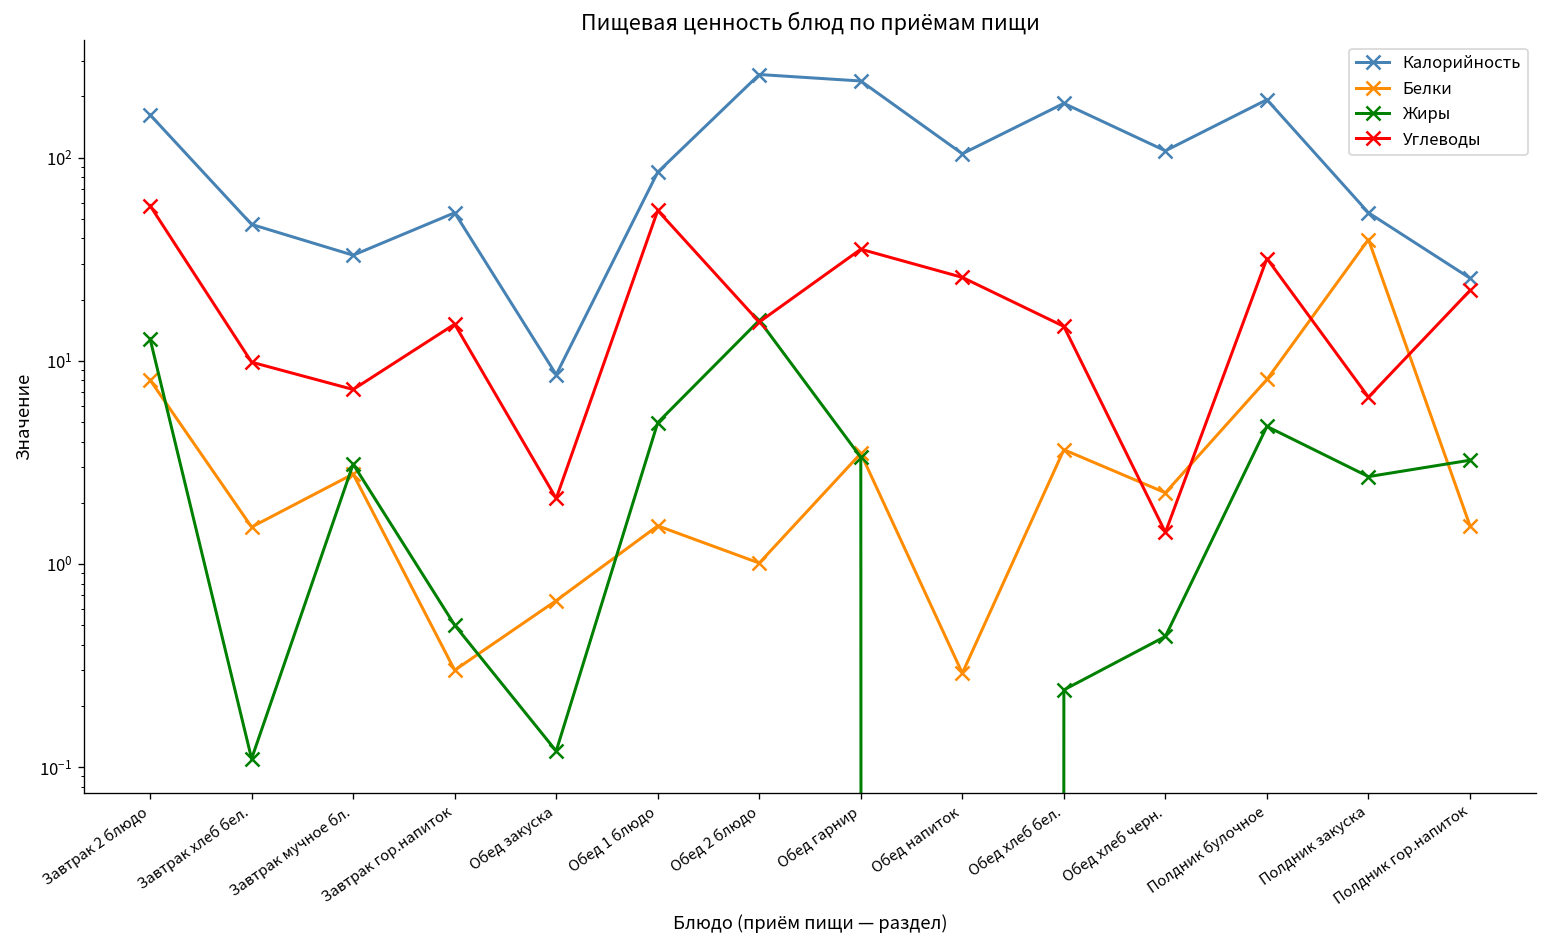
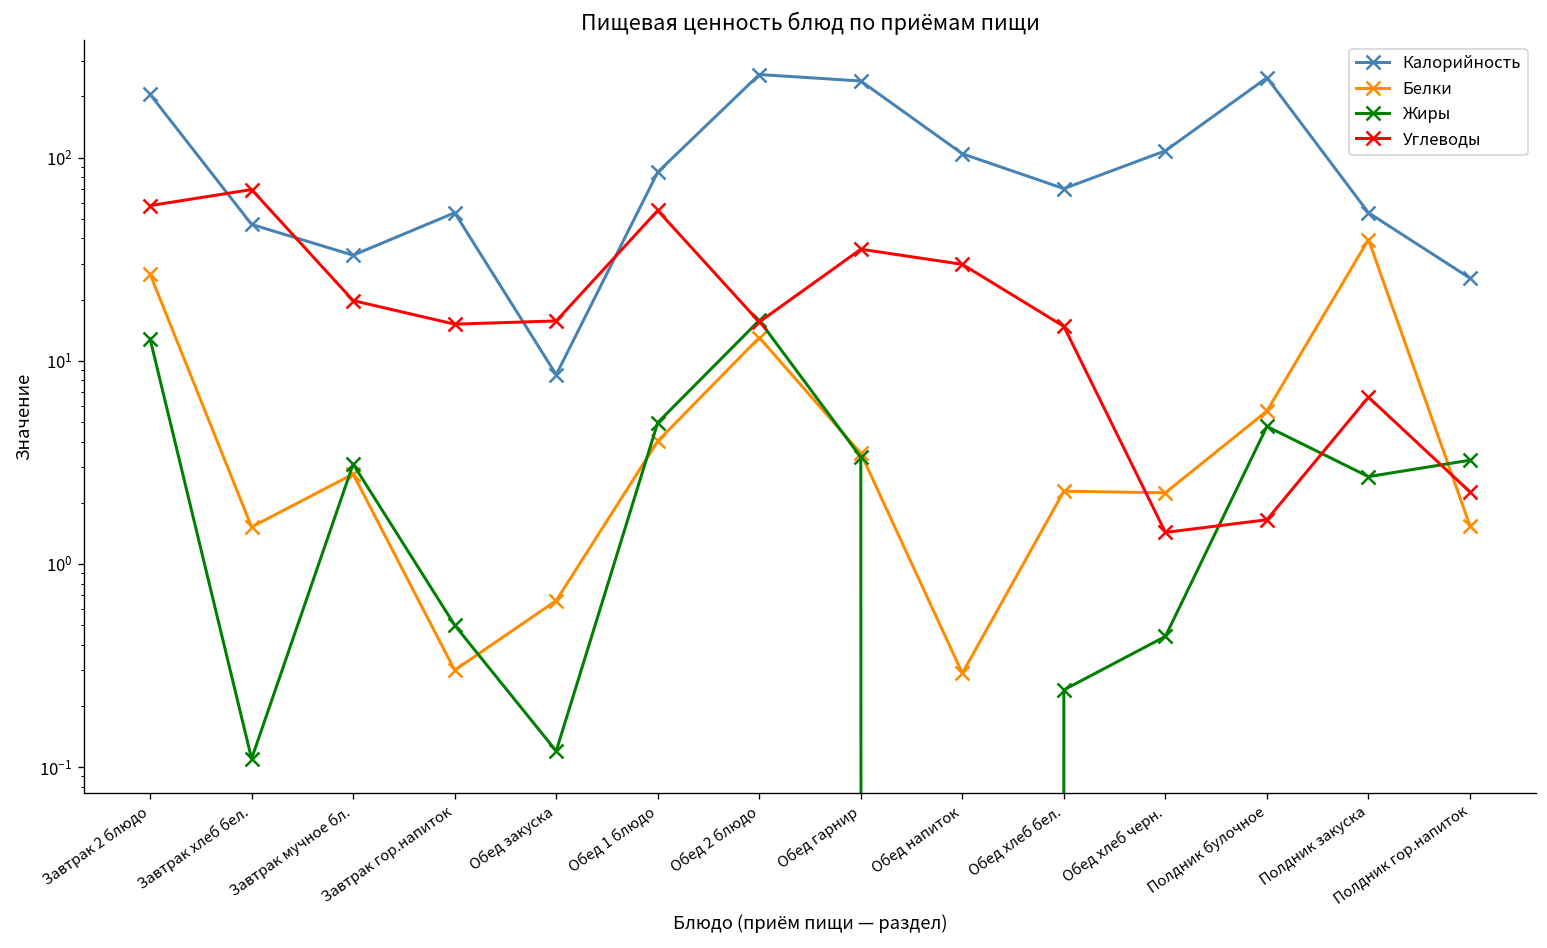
Калорийность, Завтрак 2 блюдо: 160 -> 200
Белки, Завтрак 2 блюдо: 8 -> 27
Углеводы, Завтрак хлеб бел.: 10 -> 70
Углеводы, Завтрак мучное бл.: 7.2 -> 20
Углеводы, Обед закуска: 2.1 -> 16
Белки, Обед 1 блюдо: 1.5 -> 4.0
Белки, Обед 2 блюдо: 1.0 -> 13
Углеводы, Обед напиток: 26 -> 30
Калорийность, Обед хлеб бел.: 180 -> 70
Белки, Обед хлеб бел.: 3.7 -> 2.3
Калорийность, Полдник булочное: 190 -> 250
Белки, Полдник булочное: 8 -> 5.7
Углеводы, Полдник булочное: 32 -> 1.7
Углеводы, Полдник гор.напиток: 22 -> 2.3
